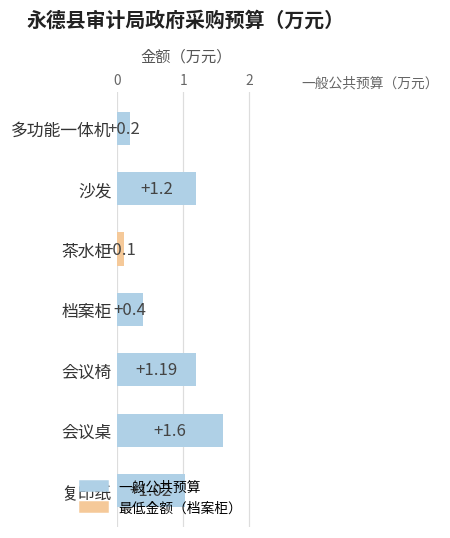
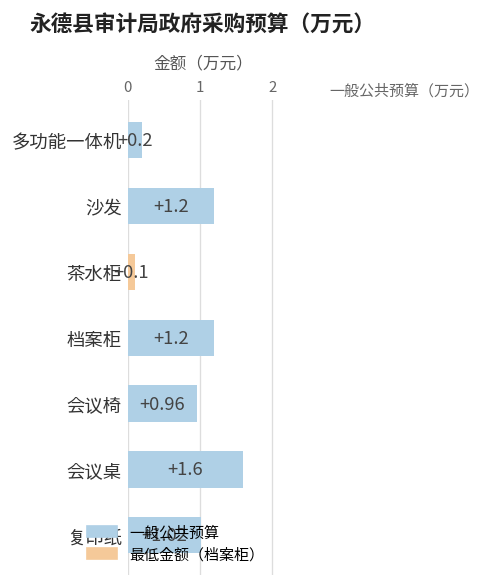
档案柜: +0.4 -> +1.2
会议椅: +1.19 -> +0.96
